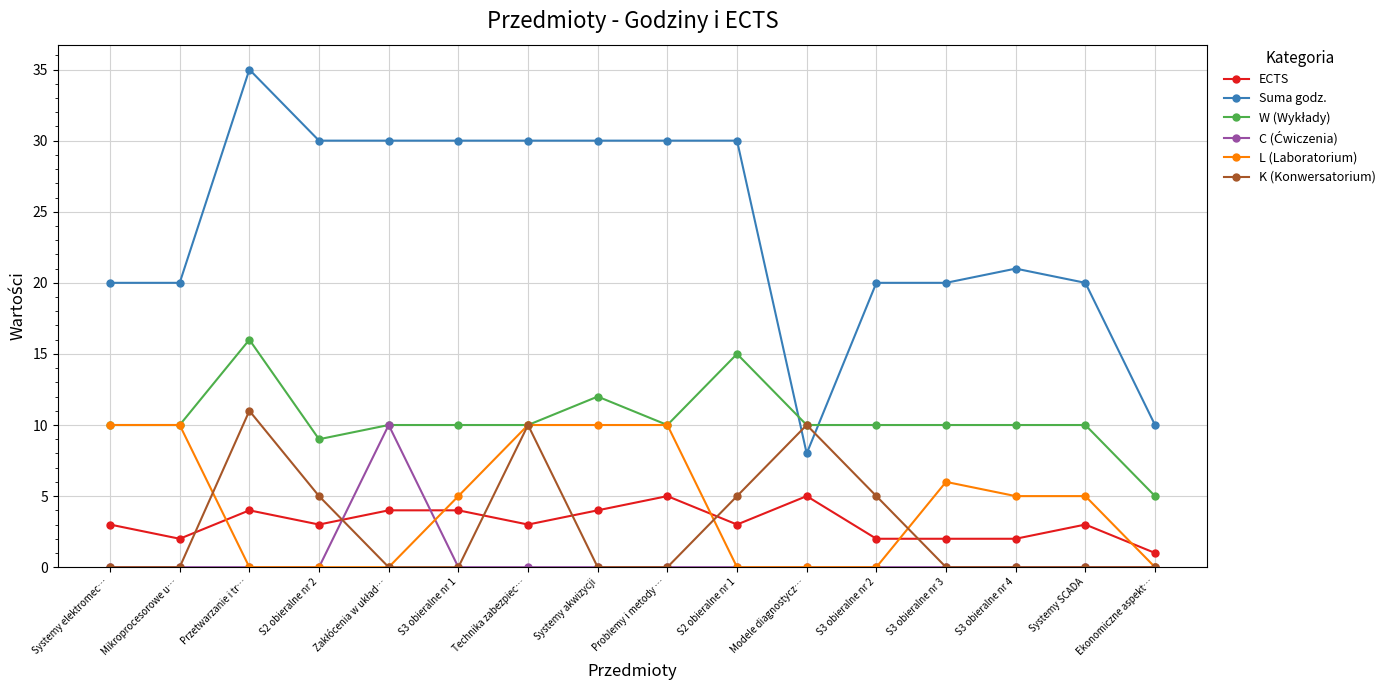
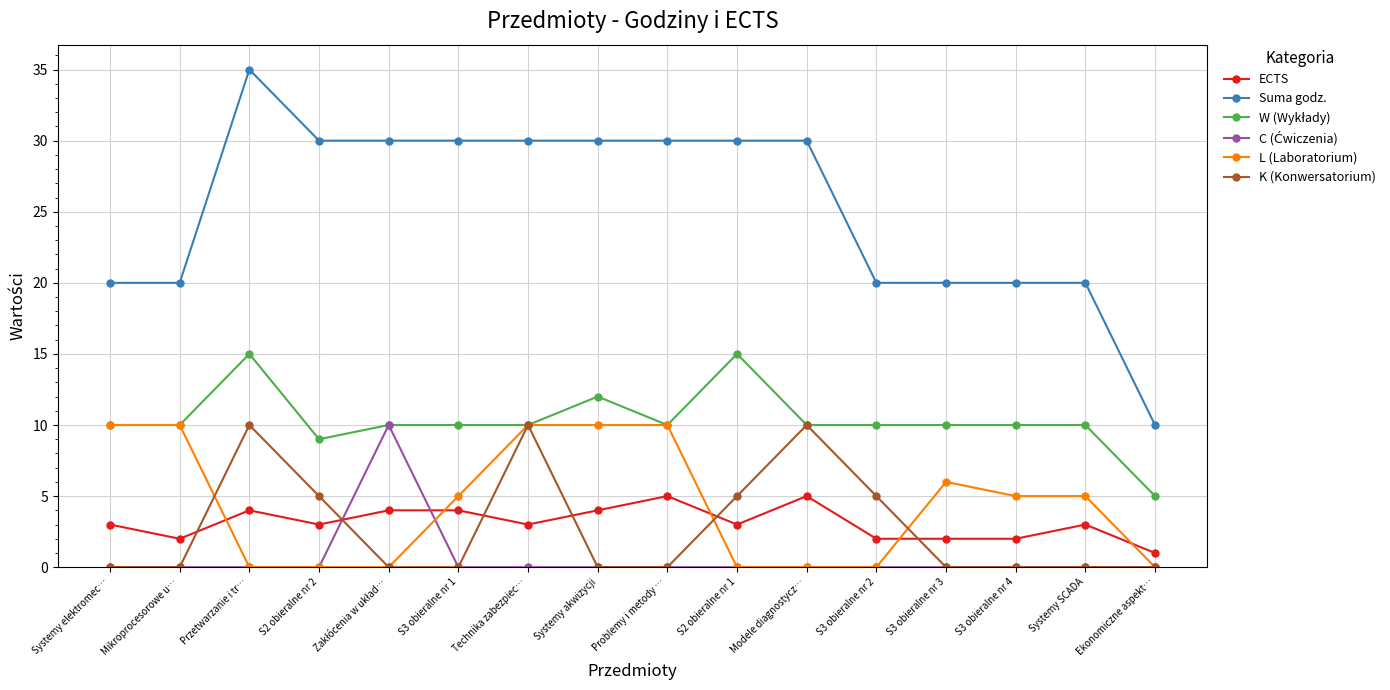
W (Wykłady), Przetwarzanie i tr…: 16 -> 15
K (Konwersatorium), Przetwarzanie i tr…: 11 -> 10
Suma godz., Modele diagnostycz…: 8 -> 30
Suma godz., S3 obieralne nr 4: 21 -> 20
